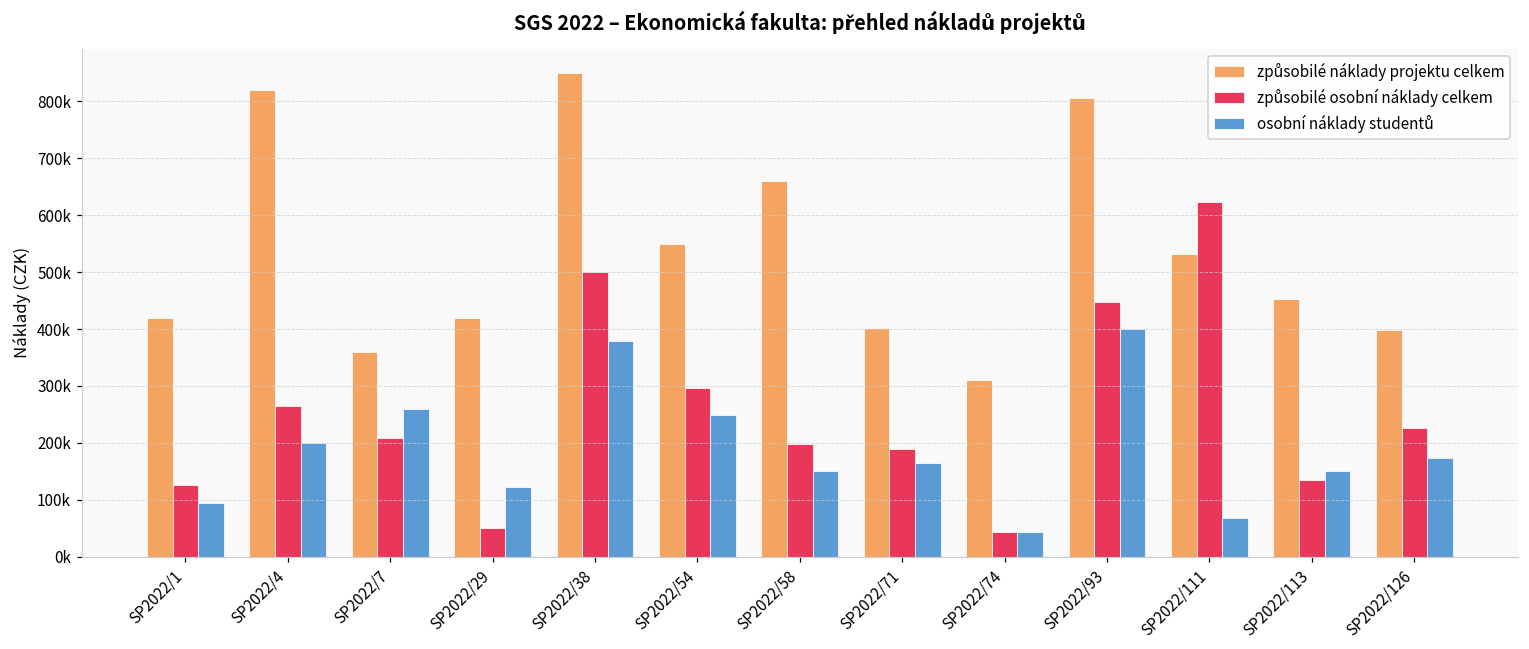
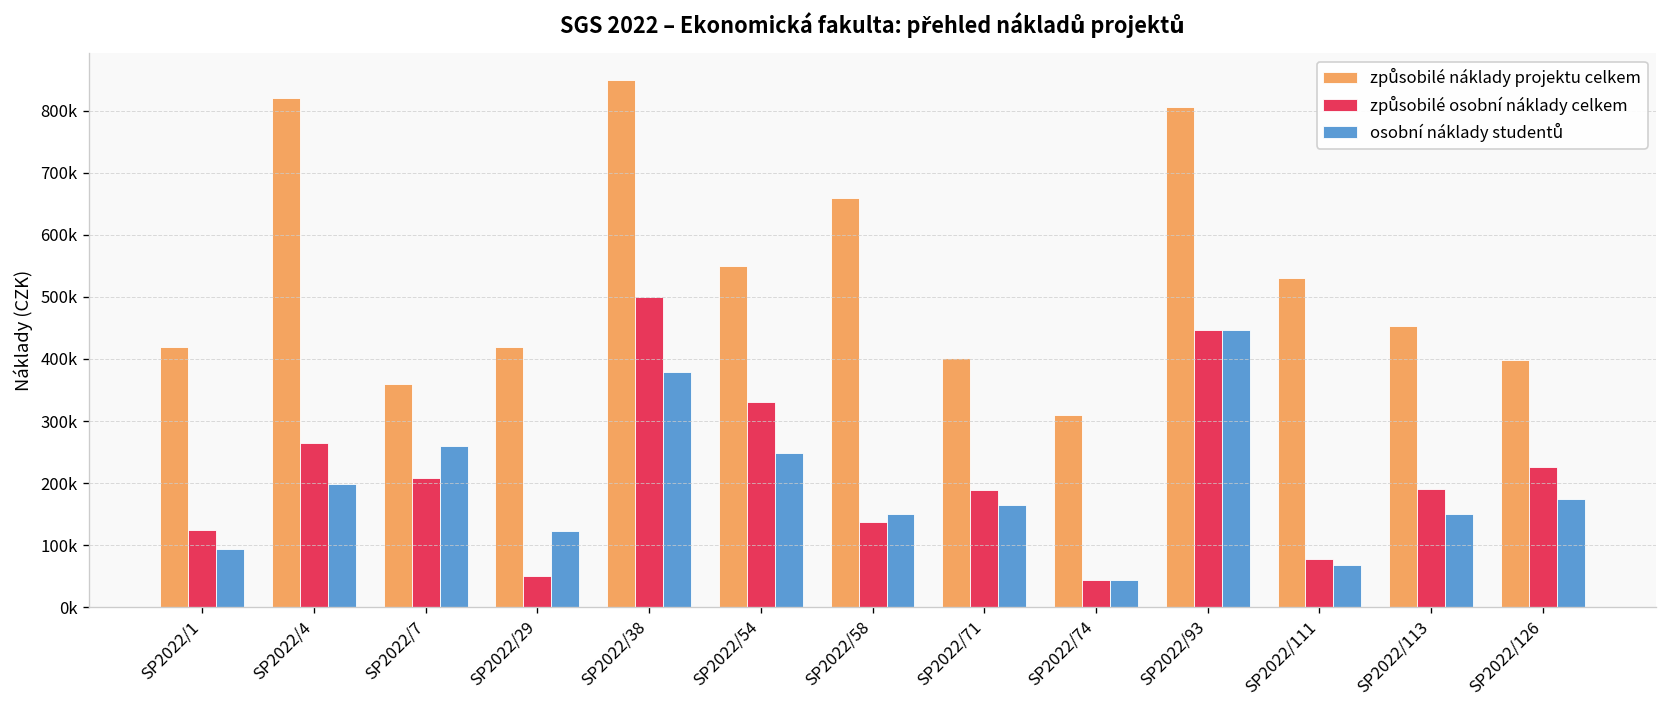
způsobilé osobní náklady celkem, SP2022/54: 300000 -> 330000
způsobilé osobní náklady celkem, SP2022/58: 200000 -> 140000
osobní náklady studentů, SP2022/93: 400000 -> 450000
způsobilé osobní náklady celkem, SP2022/111: 620000 -> 80000
způsobilé osobní náklady celkem, SP2022/113: 130000 -> 190000
